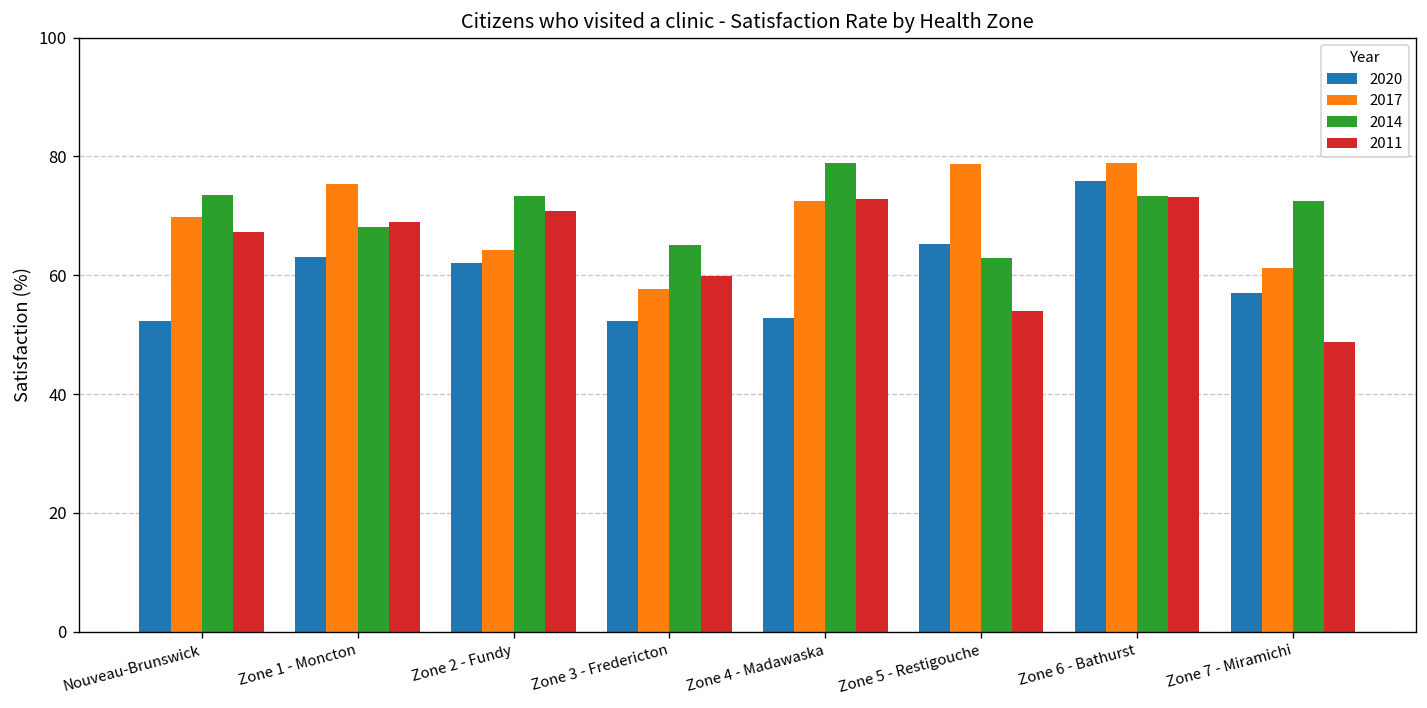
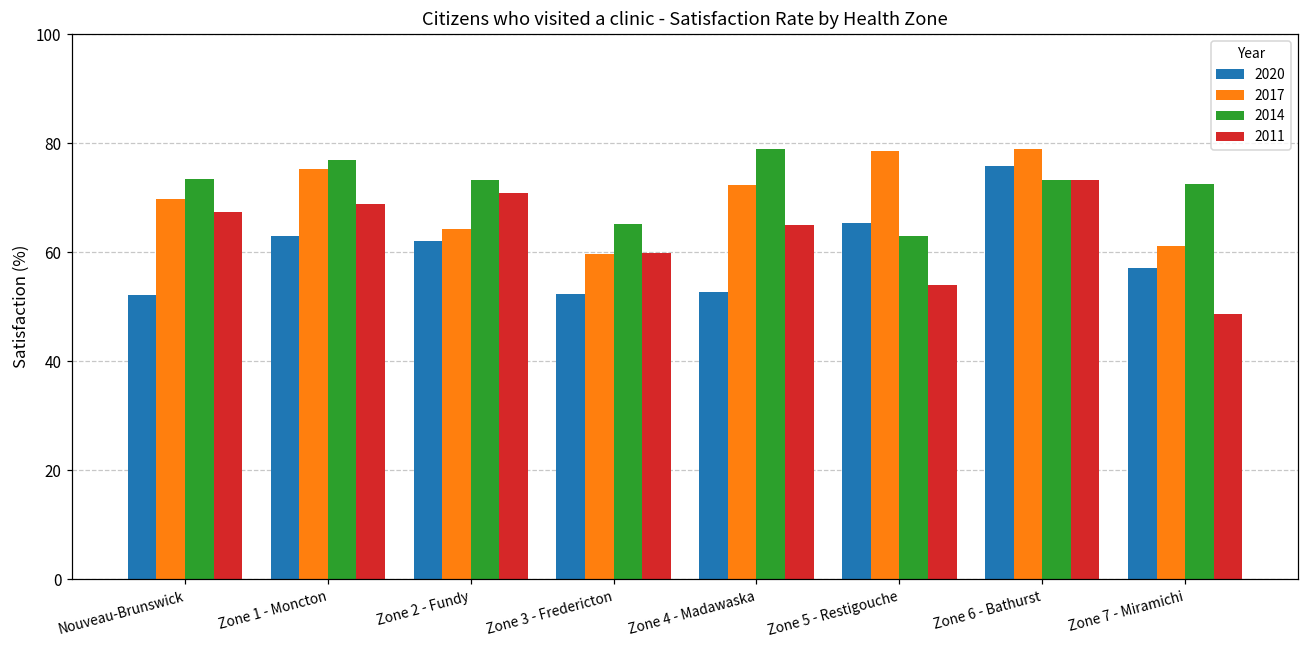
2014, Zone 1 - Moncton: 68 -> 77
2017, Zone 3 - Fredericton: 58 -> 60
2011, Zone 4 - Madawaska: 73 -> 65
